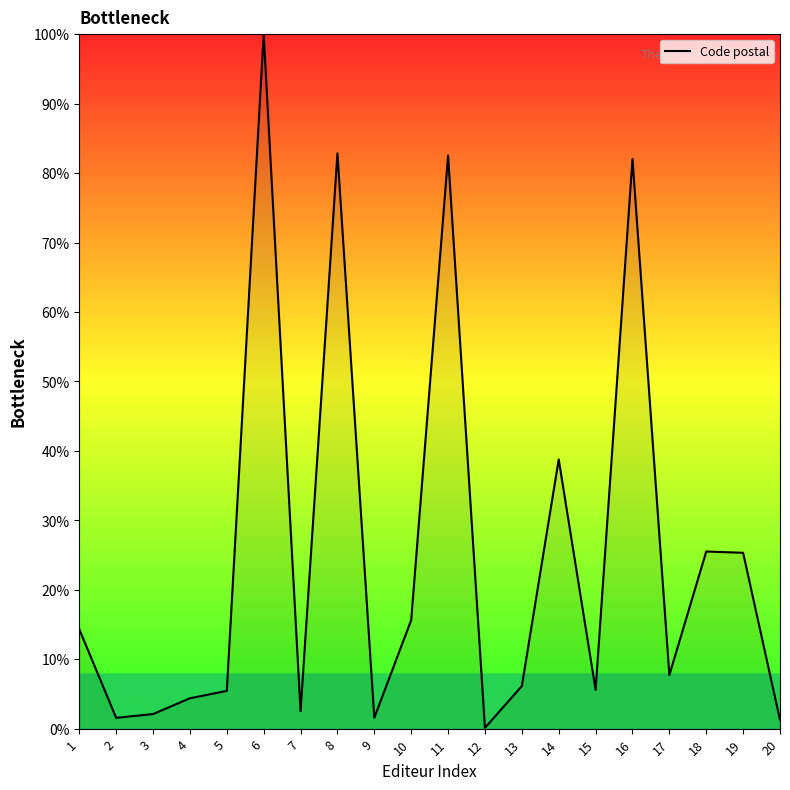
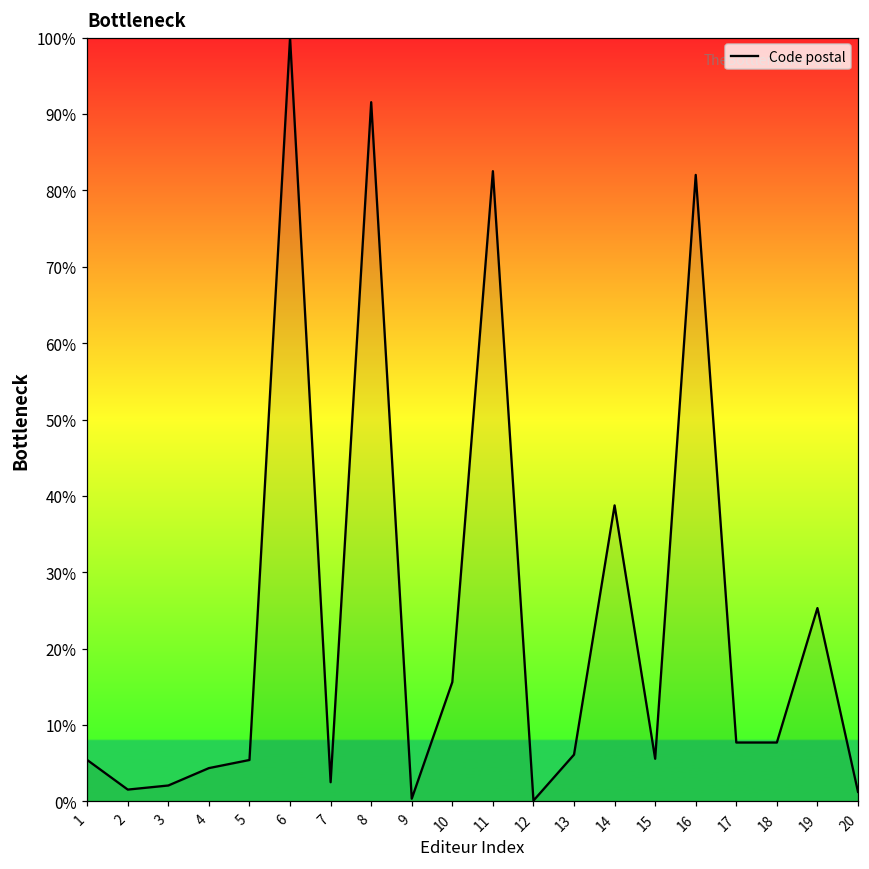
1: 14% -> 5%
8: 83% -> 92%
9: 2% -> 0%
18: 26% -> 8%
